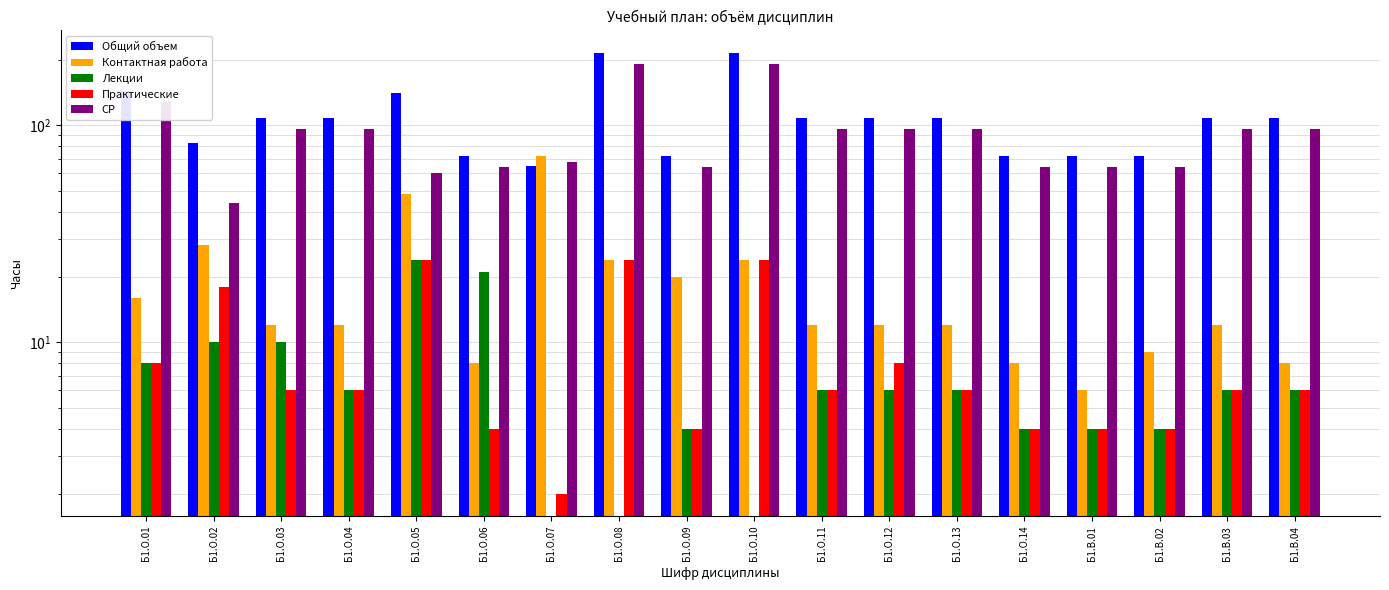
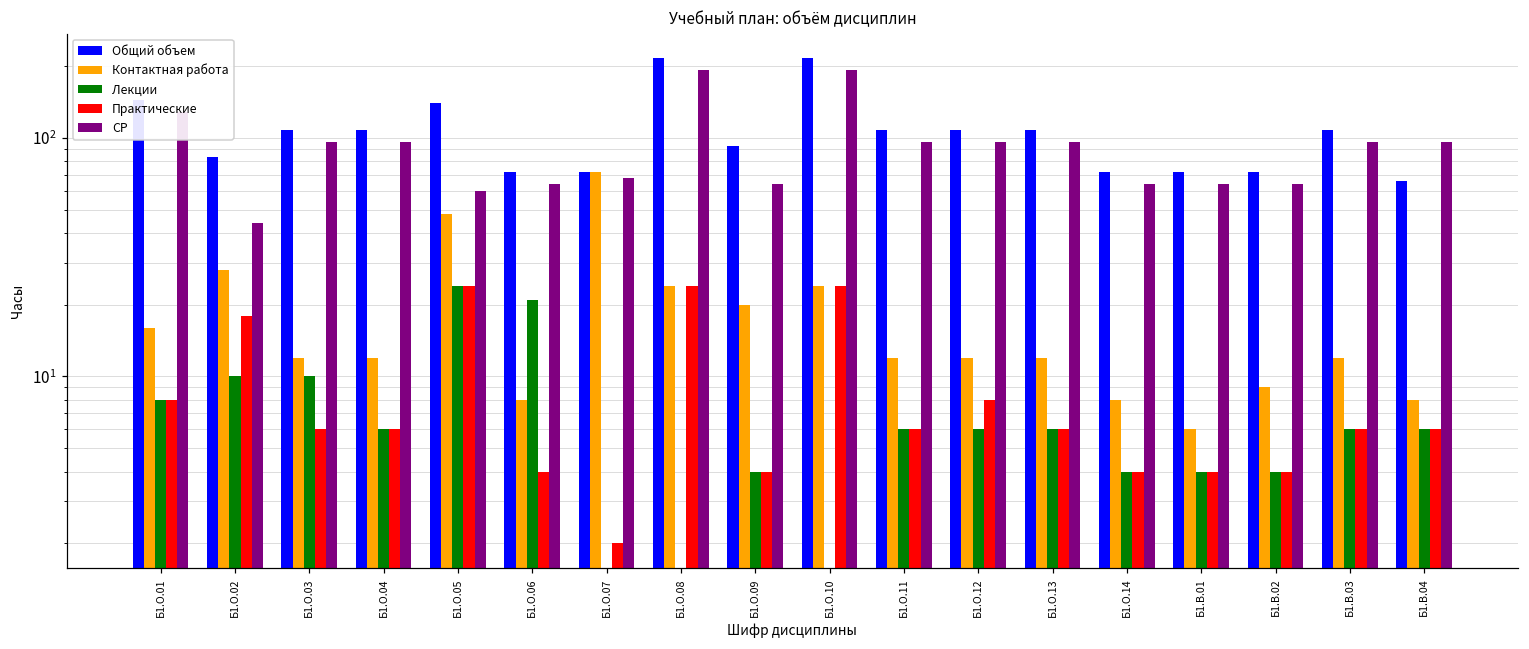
Общий объем, Б1.О.07: 65 -> 72
Общий объем, Б1.О.09: 72 -> 92
Общий объем, Б1.В.04: 110 -> 66
